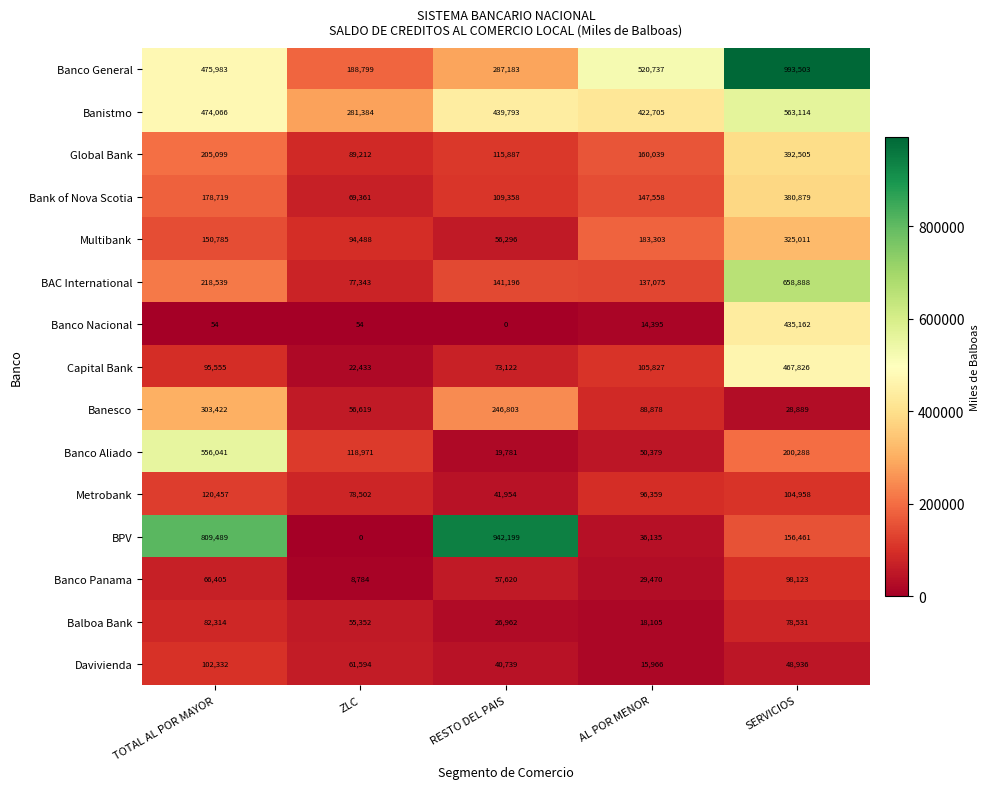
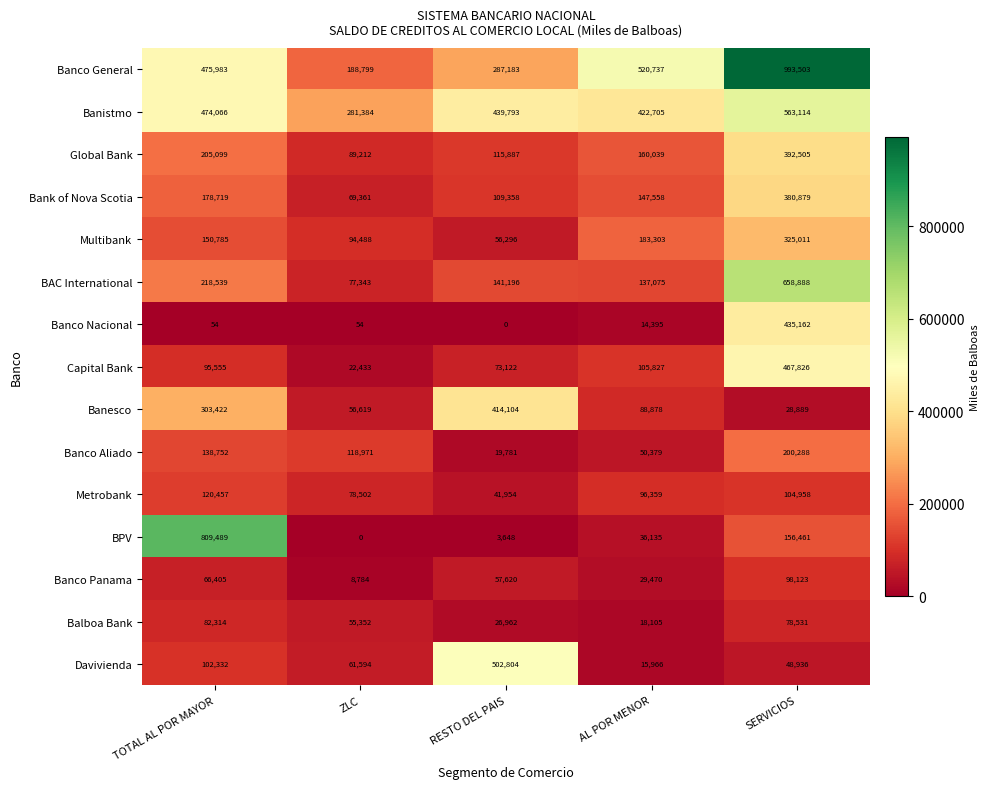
Banesco, RESTO DEL PAIS: 246,803 -> 414,104
Banco Aliado, TOTAL AL POR MAYOR: 556,041 -> 138,752
BPV, RESTO DEL PAIS: 942,199 -> 3,648
Davivienda, RESTO DEL PAIS: 40,739 -> 502,804
